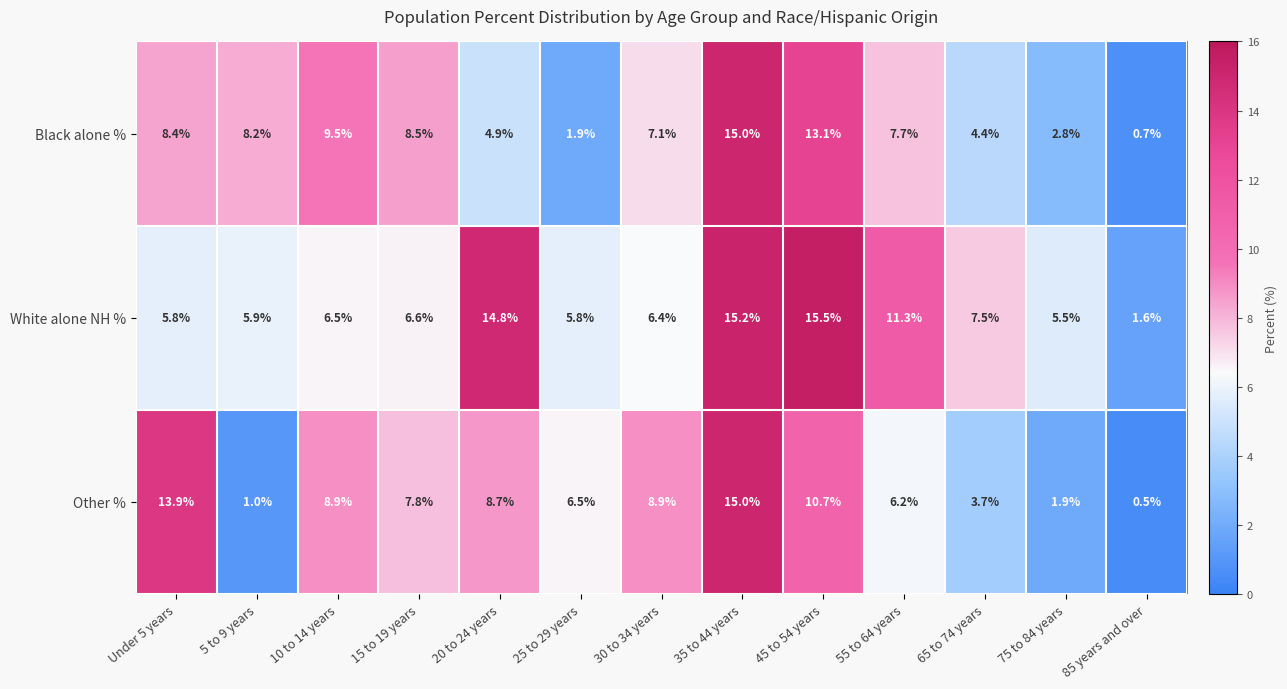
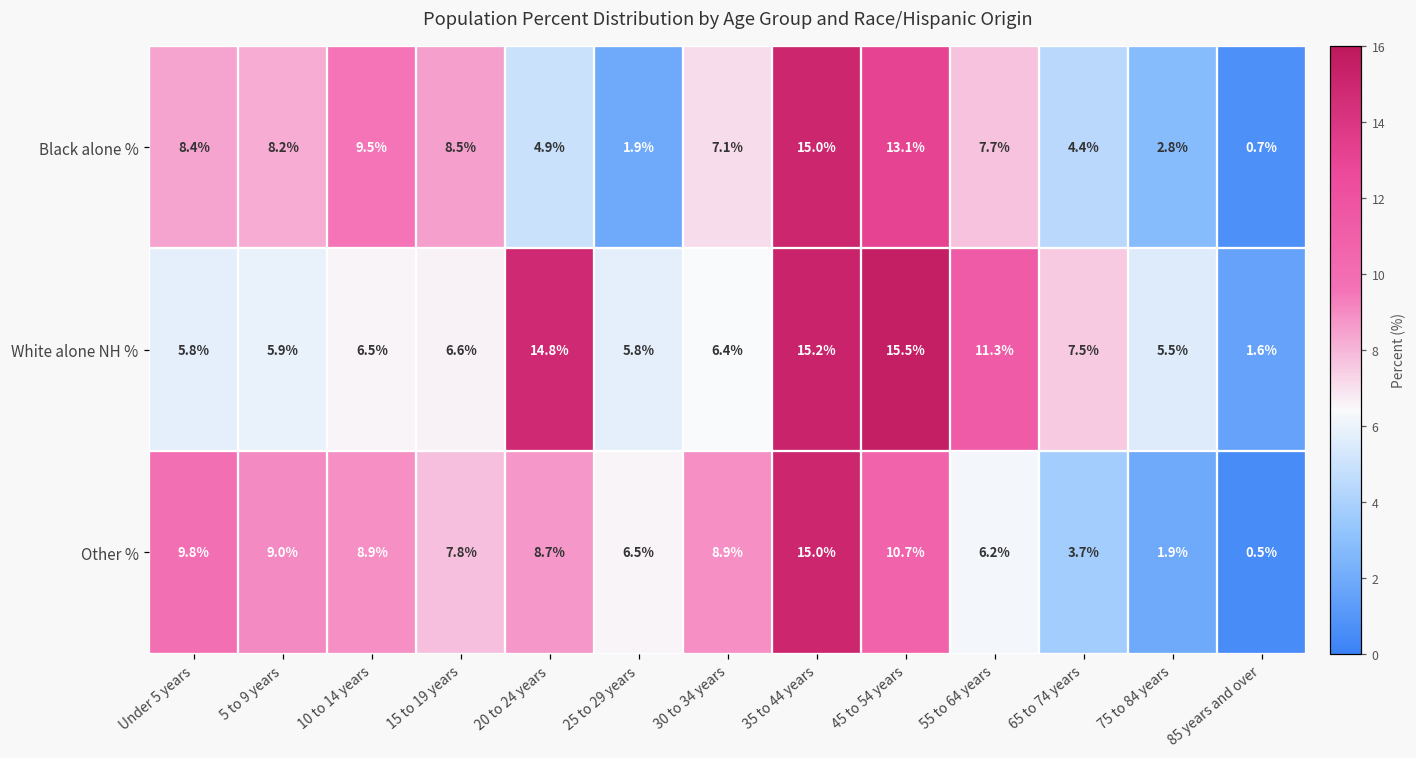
Other %, Under 5 years: 13.9% -> 9.8%
Other %, 5 to 9 years: 1.0% -> 9.0%
